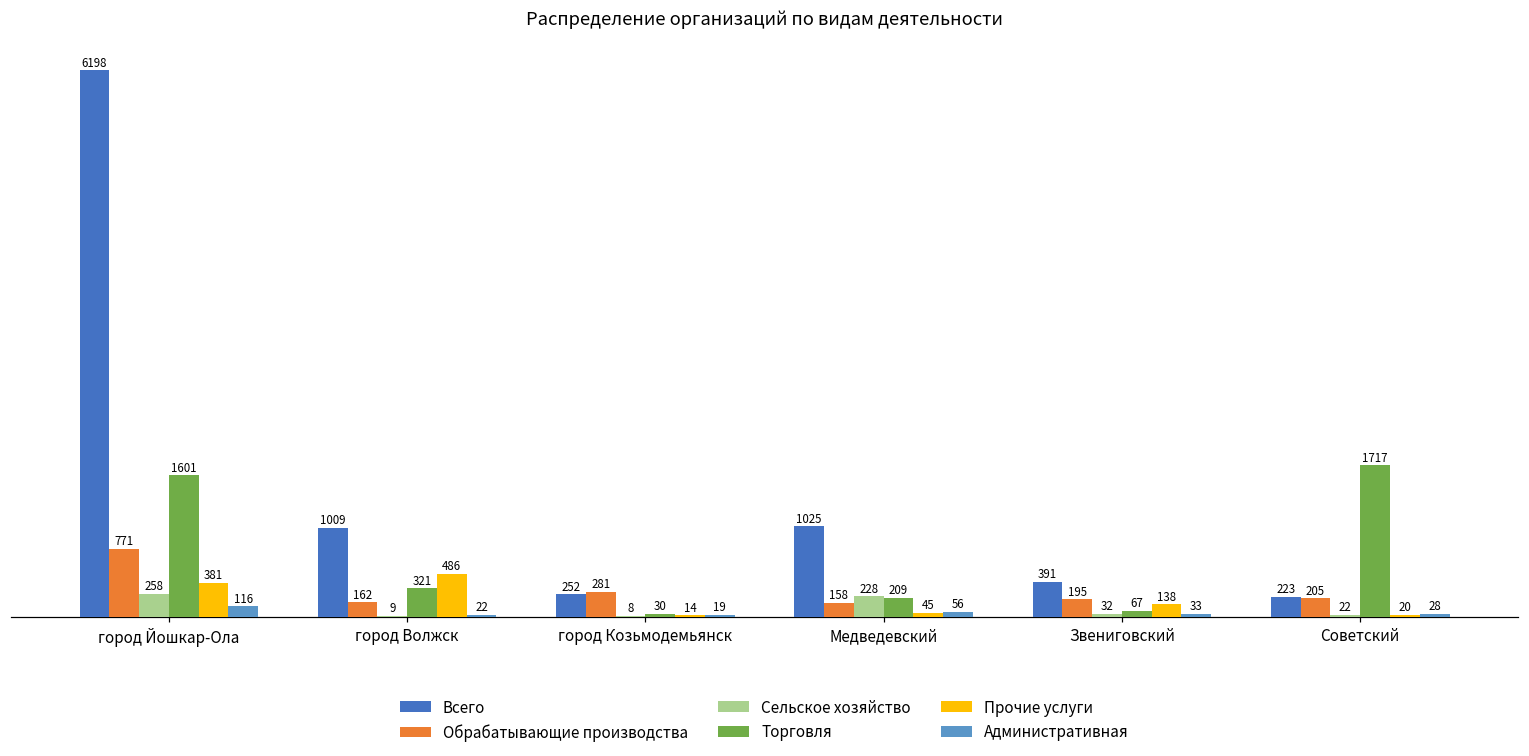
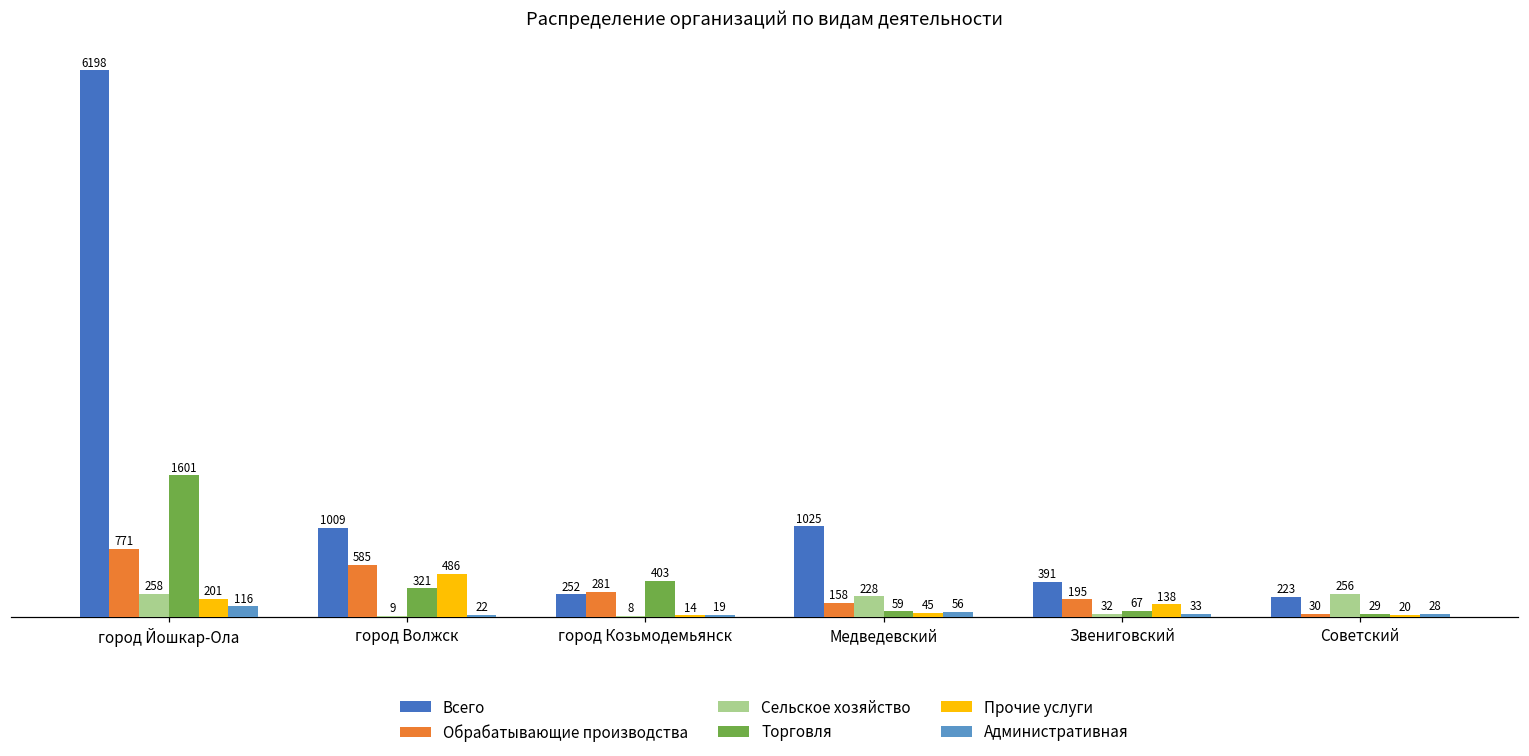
Прочие услуги, город Йошкар-Ола: 381 -> 201
Обрабатывающие производства, город Волжск: 162 -> 585
Торговля, город Козьмодемьянск: 30 -> 403
Торговля, Медведевский: 209 -> 59
Обрабатывающие производства, Советский: 205 -> 30
Сельское хозяйство, Советский: 22 -> 256
Торговля, Советский: 1717 -> 29
